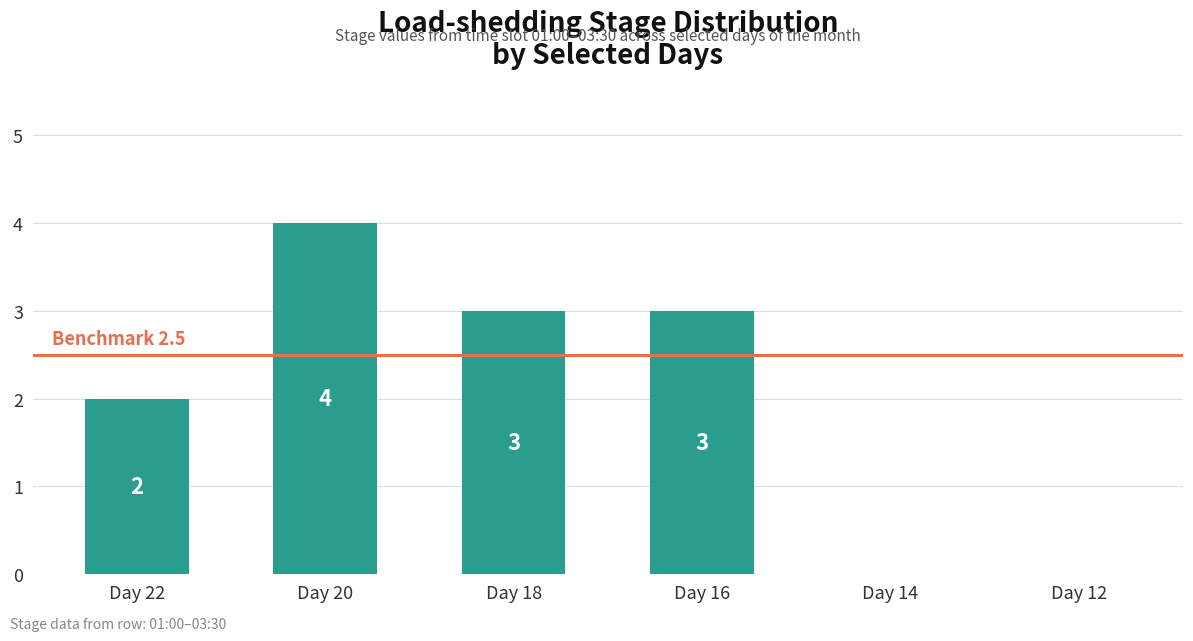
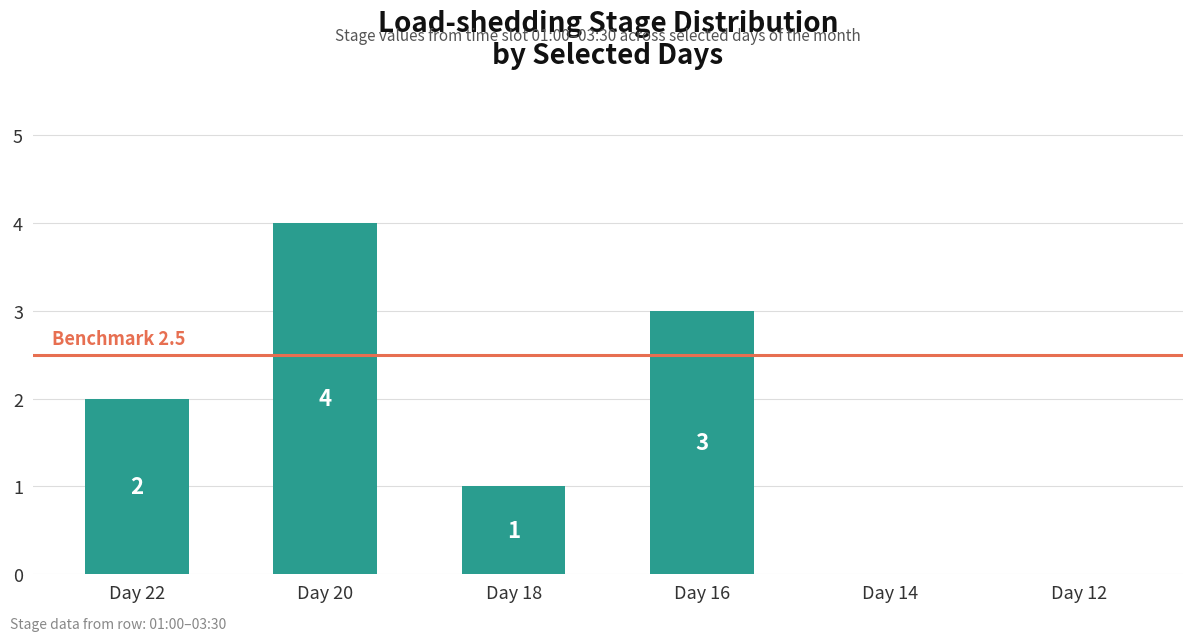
Day 18: 3 -> 1
